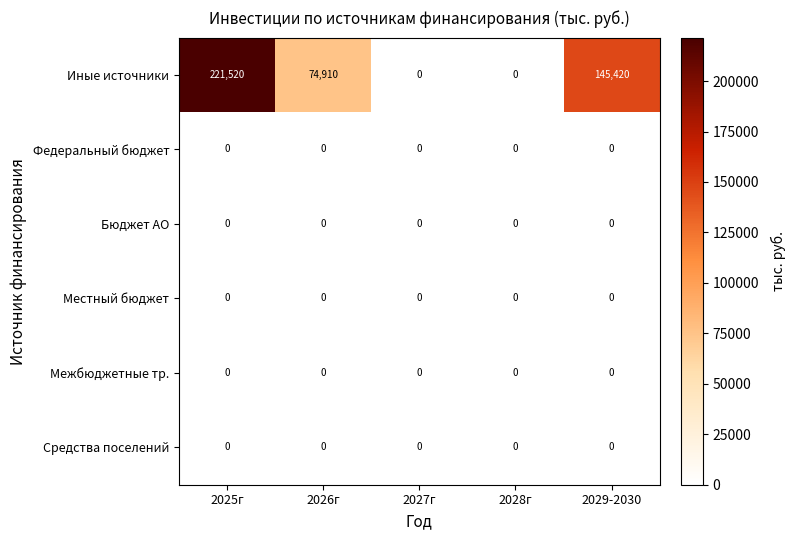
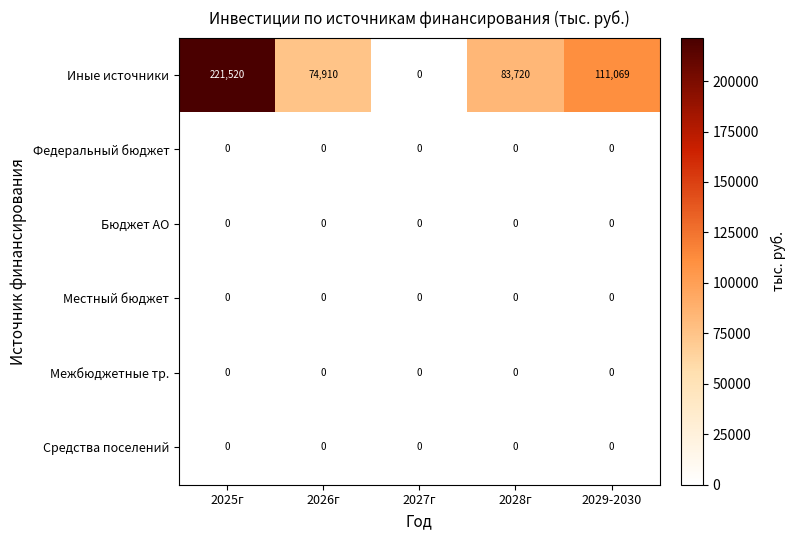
Иные источники, 2028г: 0 -> 83,720
Иные источники, 2029-2030: 145,420 -> 111,069
